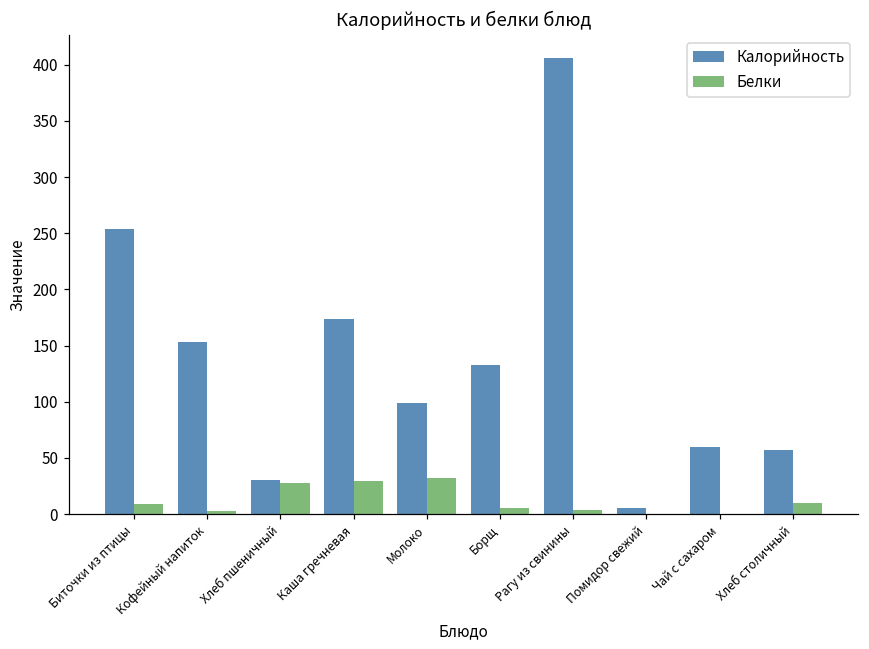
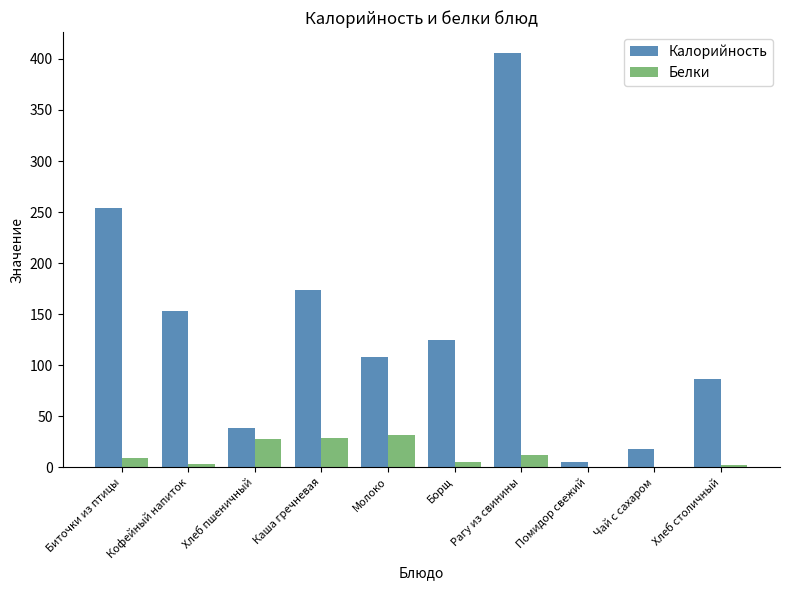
Калорийность, Хлеб пшеничный: 30 -> 38
Калорийность, Молоко: 99 -> 108
Калорийность, Борщ: 133 -> 125
Белки, Рагу из свинины: 4 -> 12
Калорийность, Чай с сахаром: 60 -> 18
Калорийность, Хлеб столичный: 57 -> 86
Белки, Хлеб столичный: 10 -> 2
